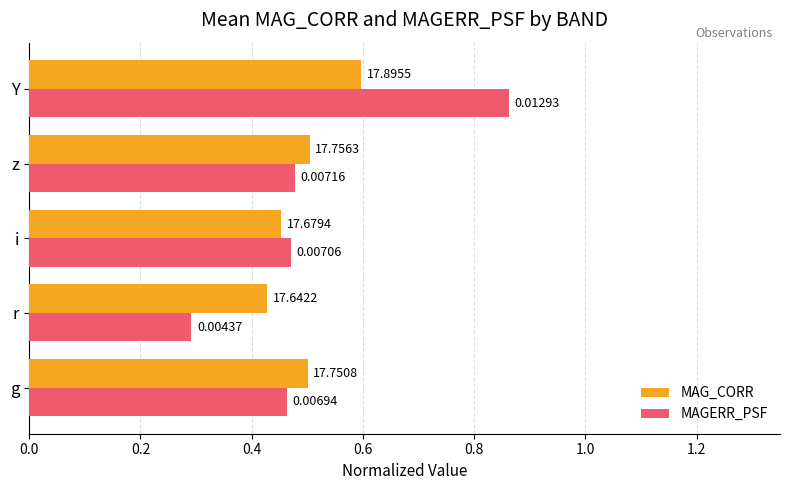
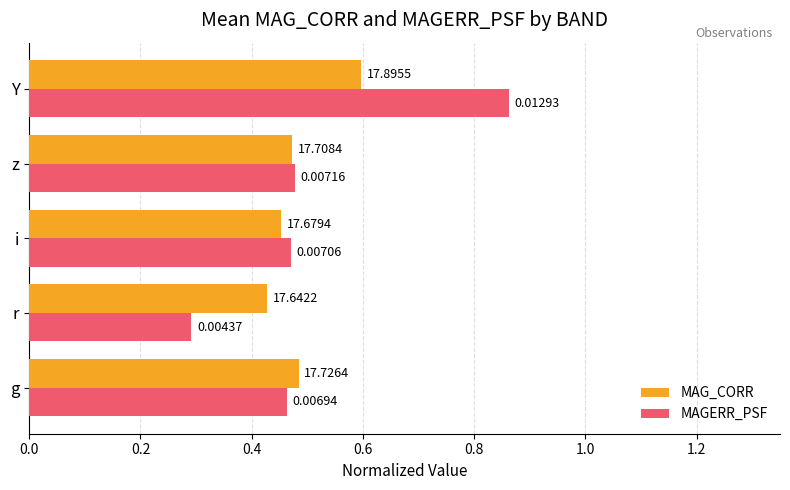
MAG_CORR, z: 17.7563 -> 17.7084
MAG_CORR, g: 17.7508 -> 17.7264
